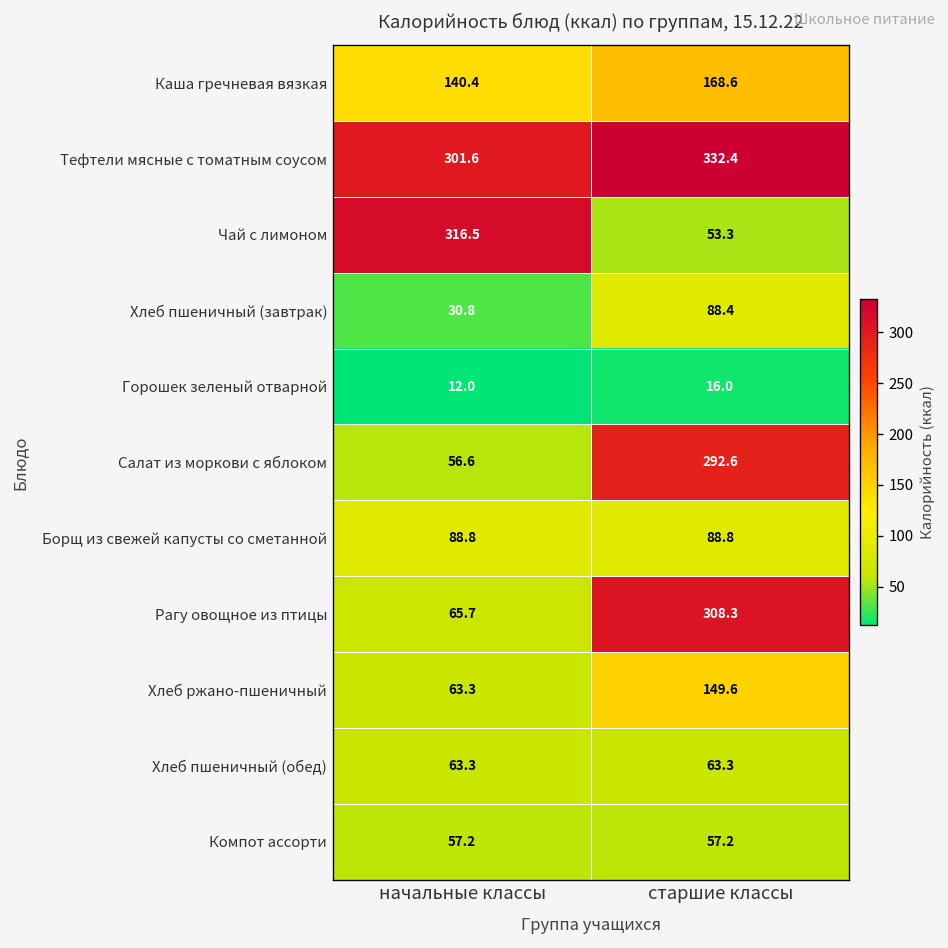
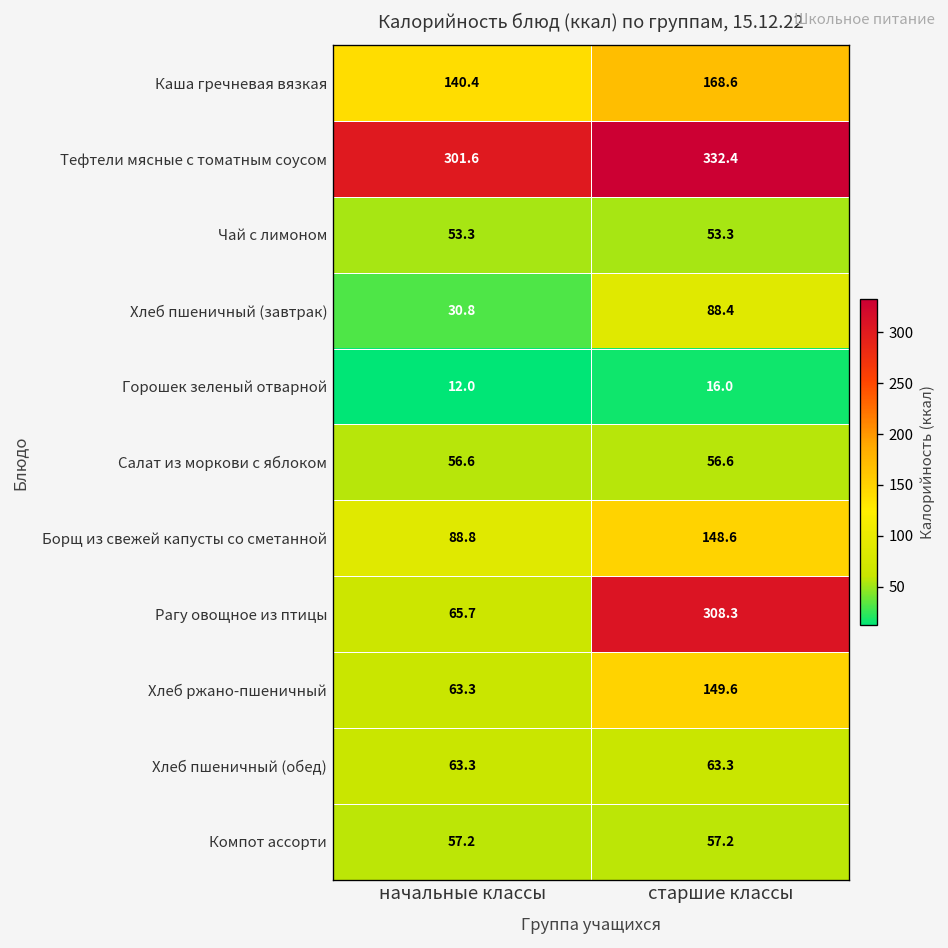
Чай с лимоном, начальные классы: 316.5 -> 53.3
Салат из моркови с яблоком, старшие классы: 292.6 -> 56.6
Борщ из свежей капусты со сметанной, старшие классы: 88.8 -> 148.6
